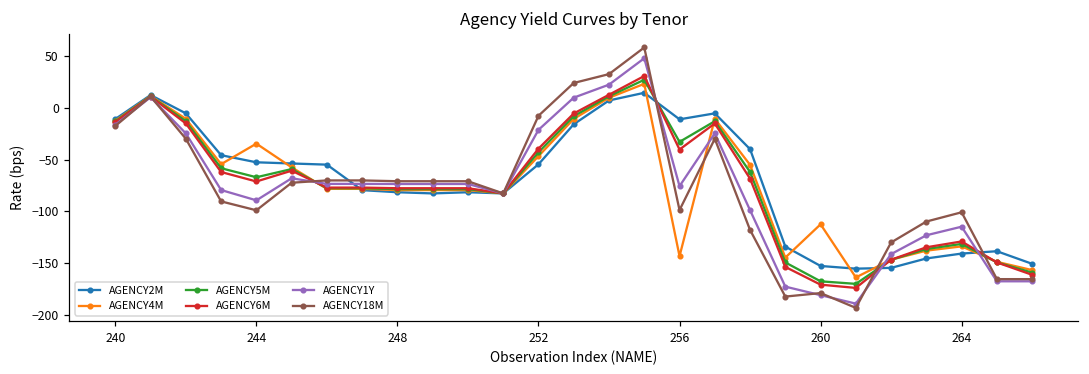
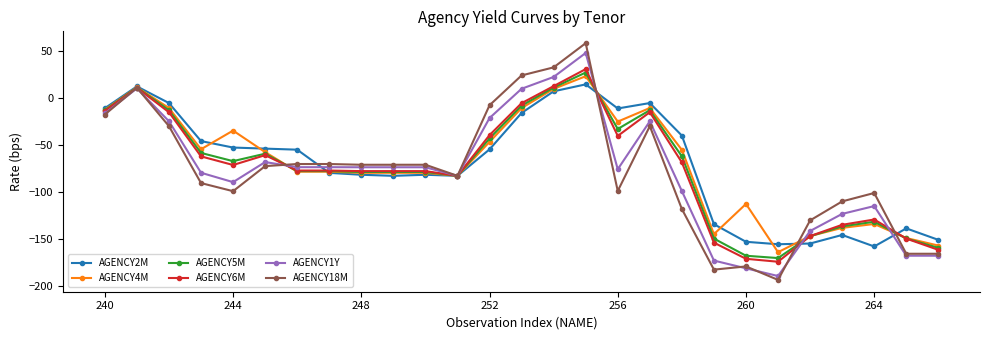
AGENCY4M, 256: -140 -> -20
AGENCY2M, 264: -140 -> -160
